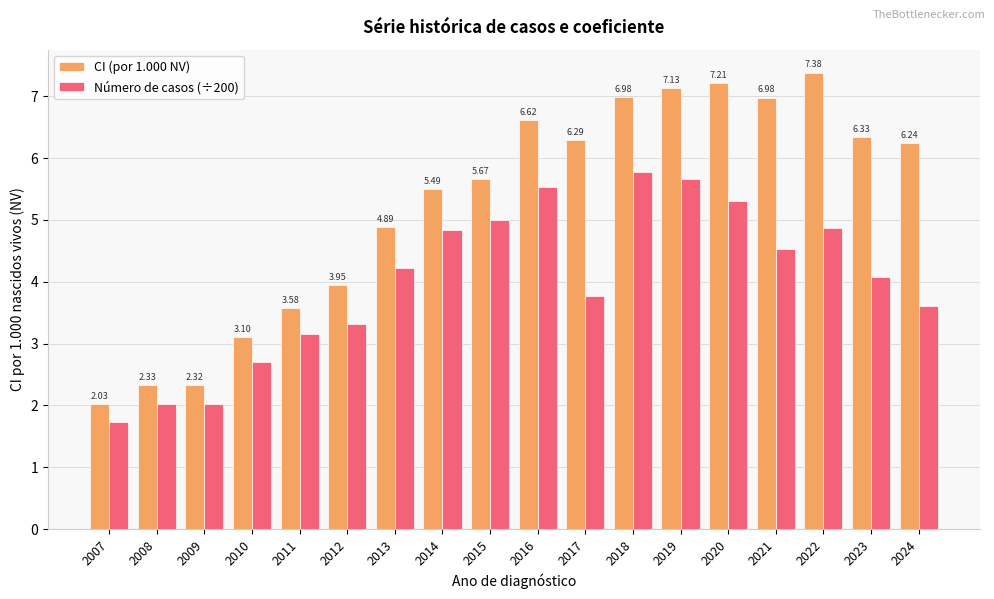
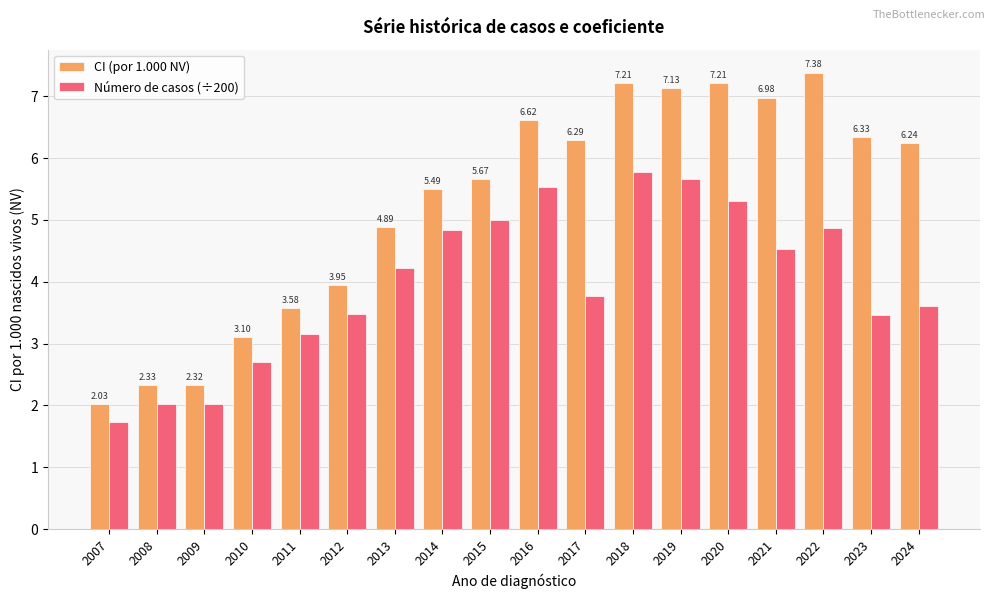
Número de casos (÷200), 2012: 3.3 -> 3.5
CI (por 1.000 NV), 2018: 6.98 -> 7.21
Número de casos (÷200), 2023: 4.1 -> 3.5
